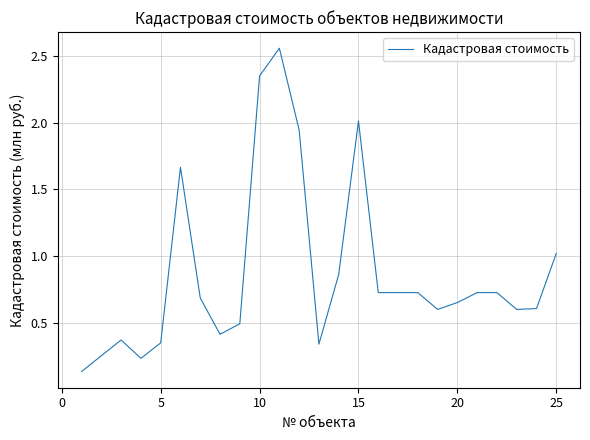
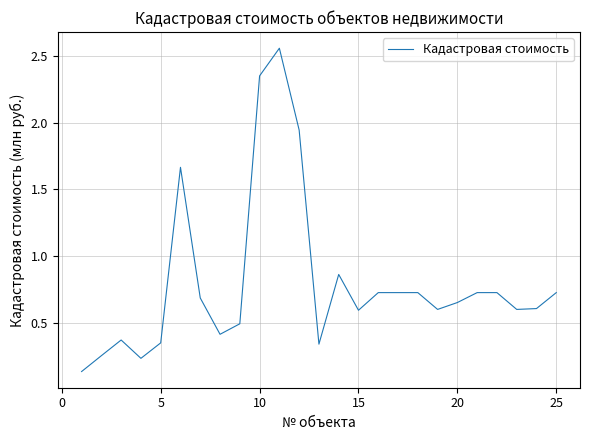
15: 2.01 -> 0.59
25: 1.02 -> 0.73
